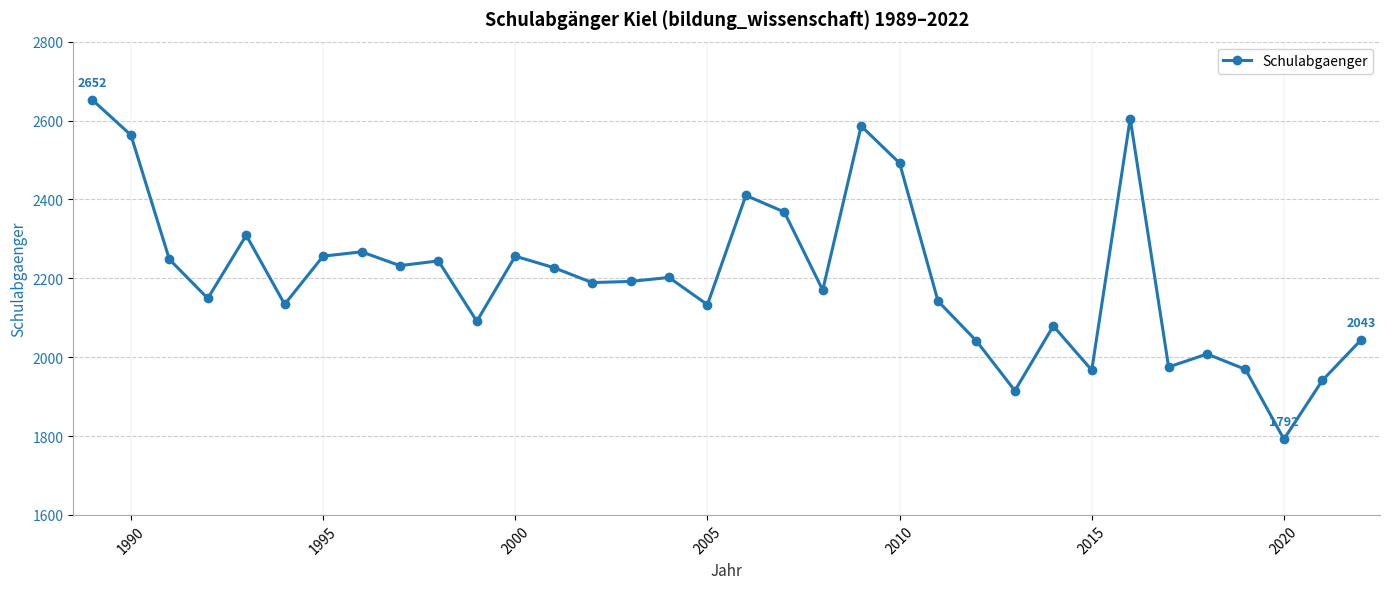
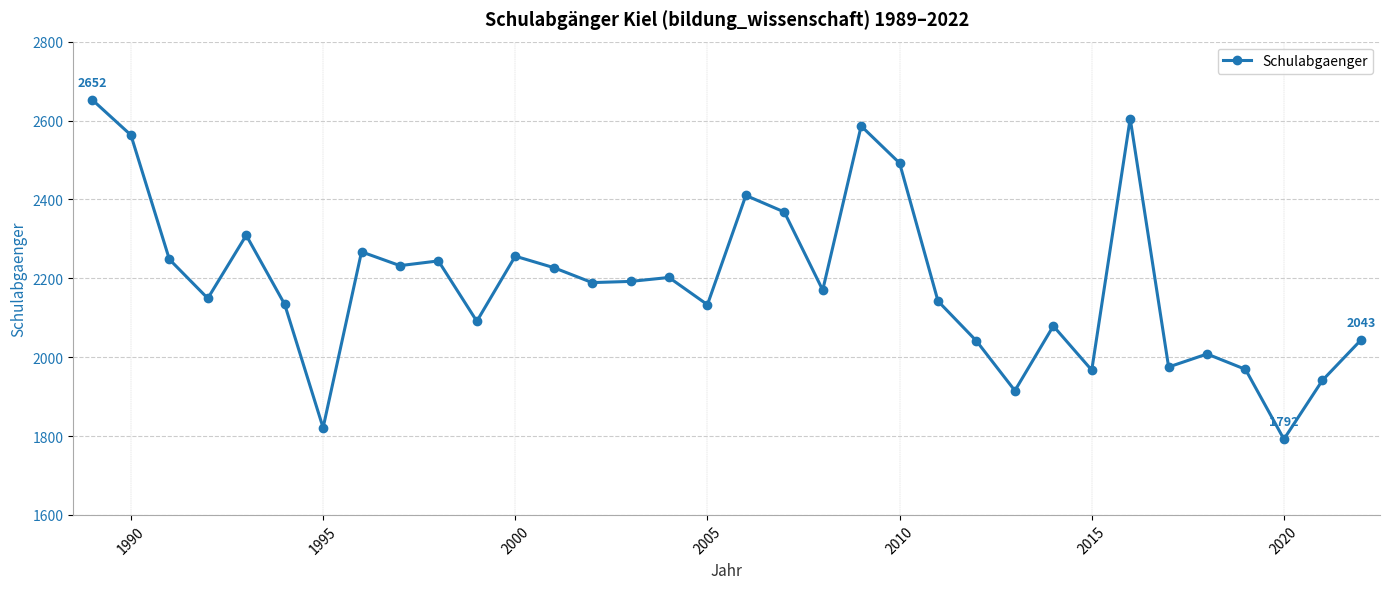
1995: 2260 -> 1820
